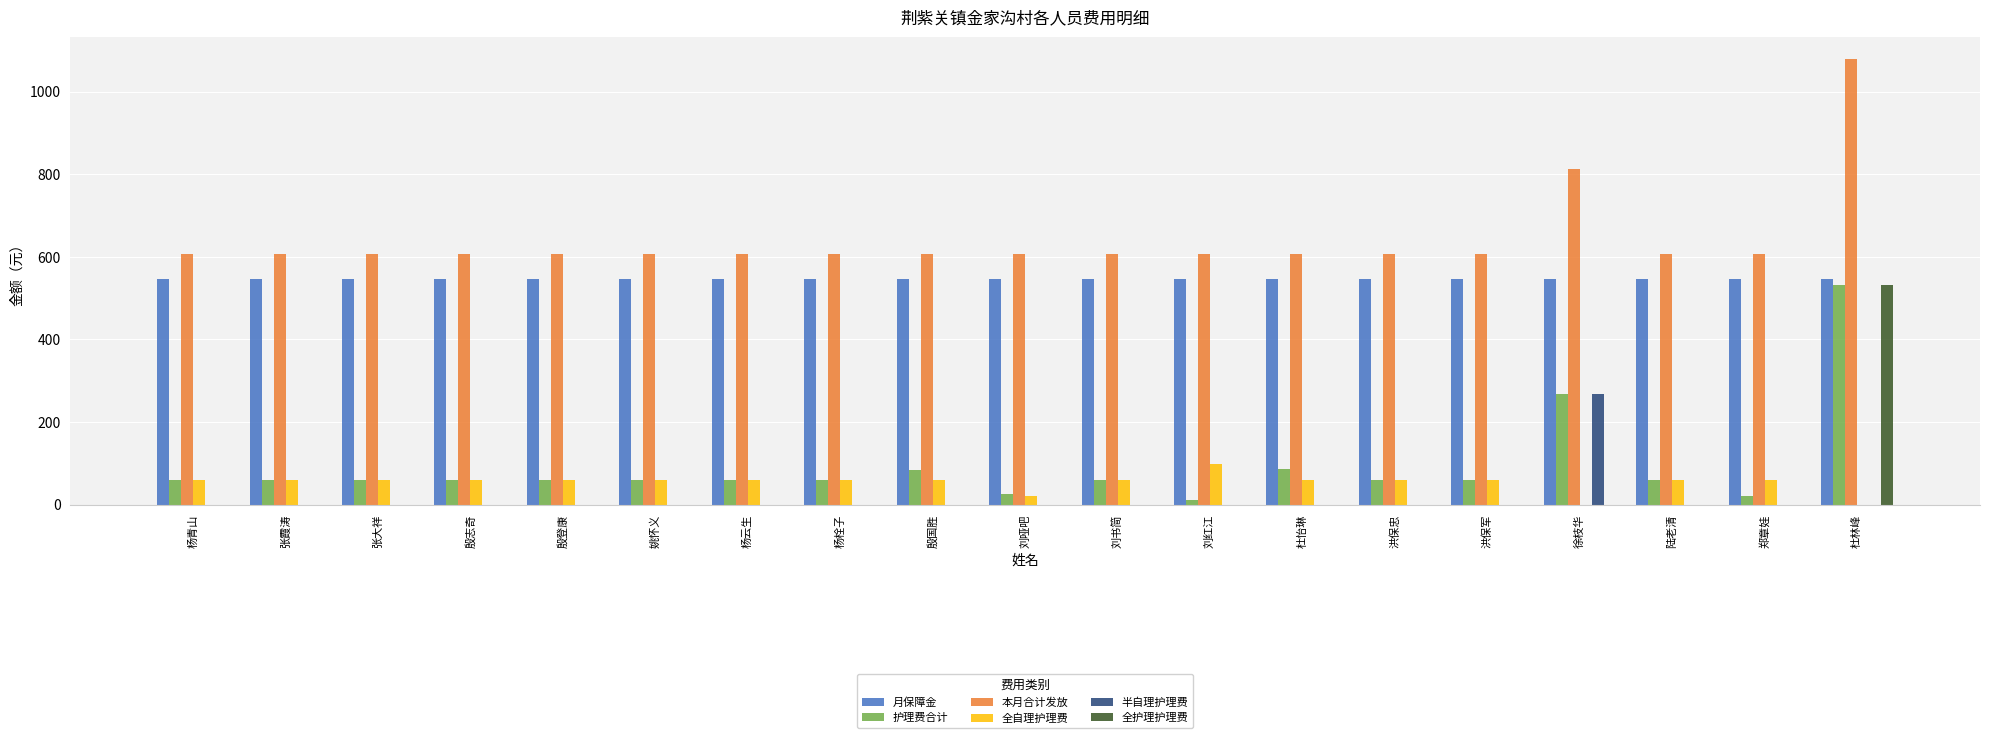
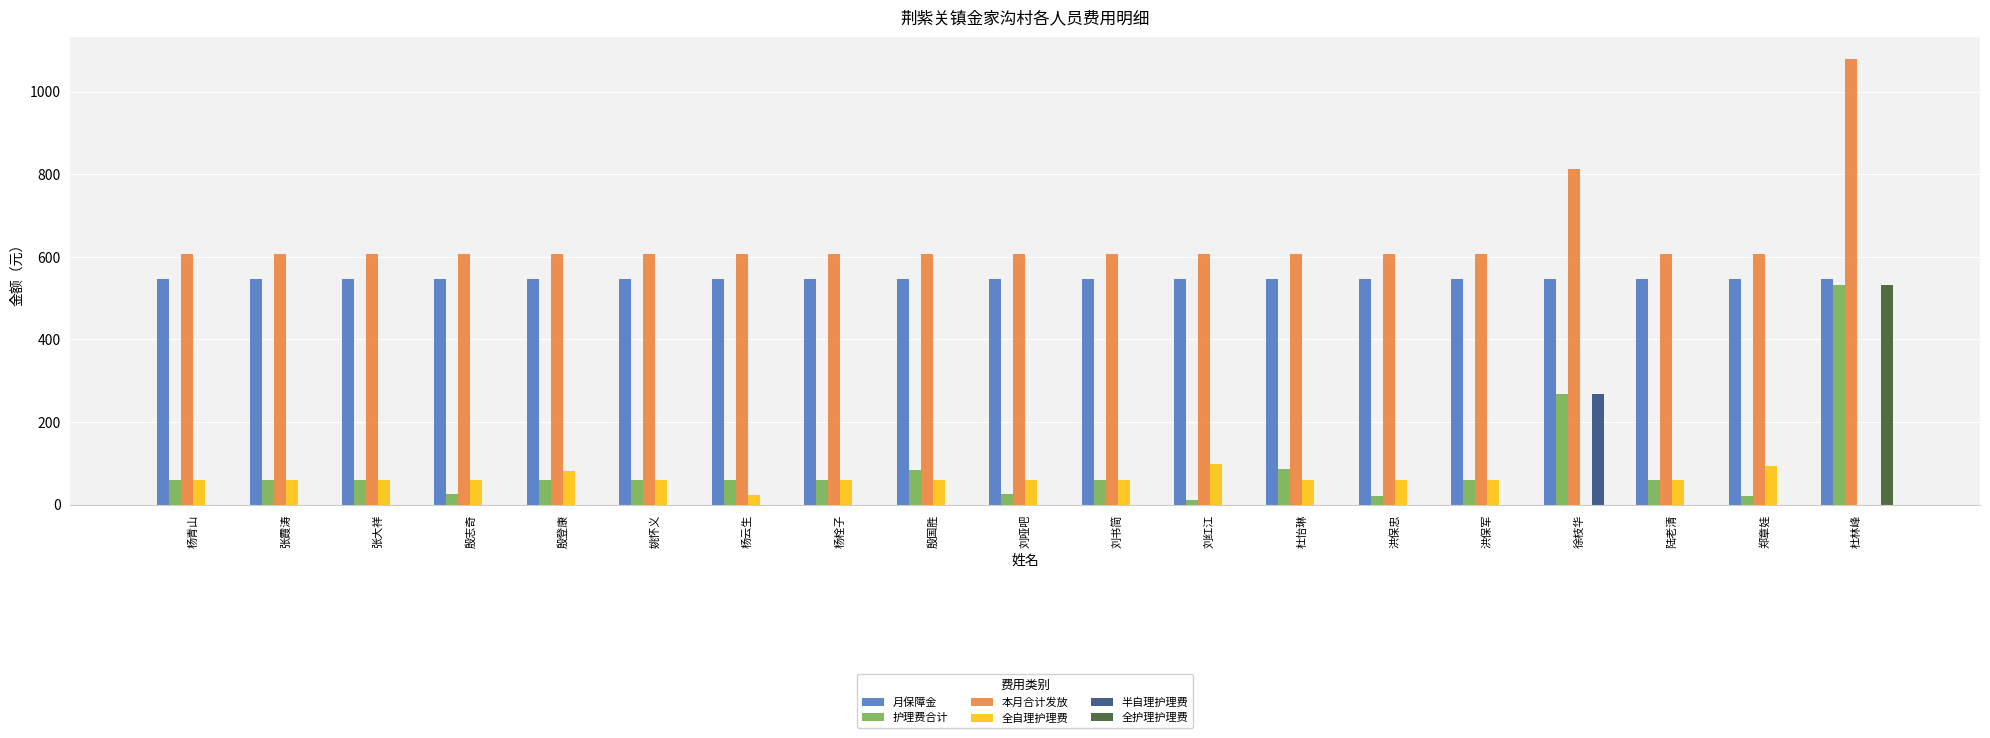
护理费合计, 殷志奇: 60 -> 30
全自理护理费, 殷登康: 60 -> 80
全自理护理费, 杨云生: 60 -> 20
全自理护理费, 刘哑吧: 20 -> 60
护理费合计, 洪保忠: 60 -> 20
全自理护理费, 郑章娃: 60 -> 90
